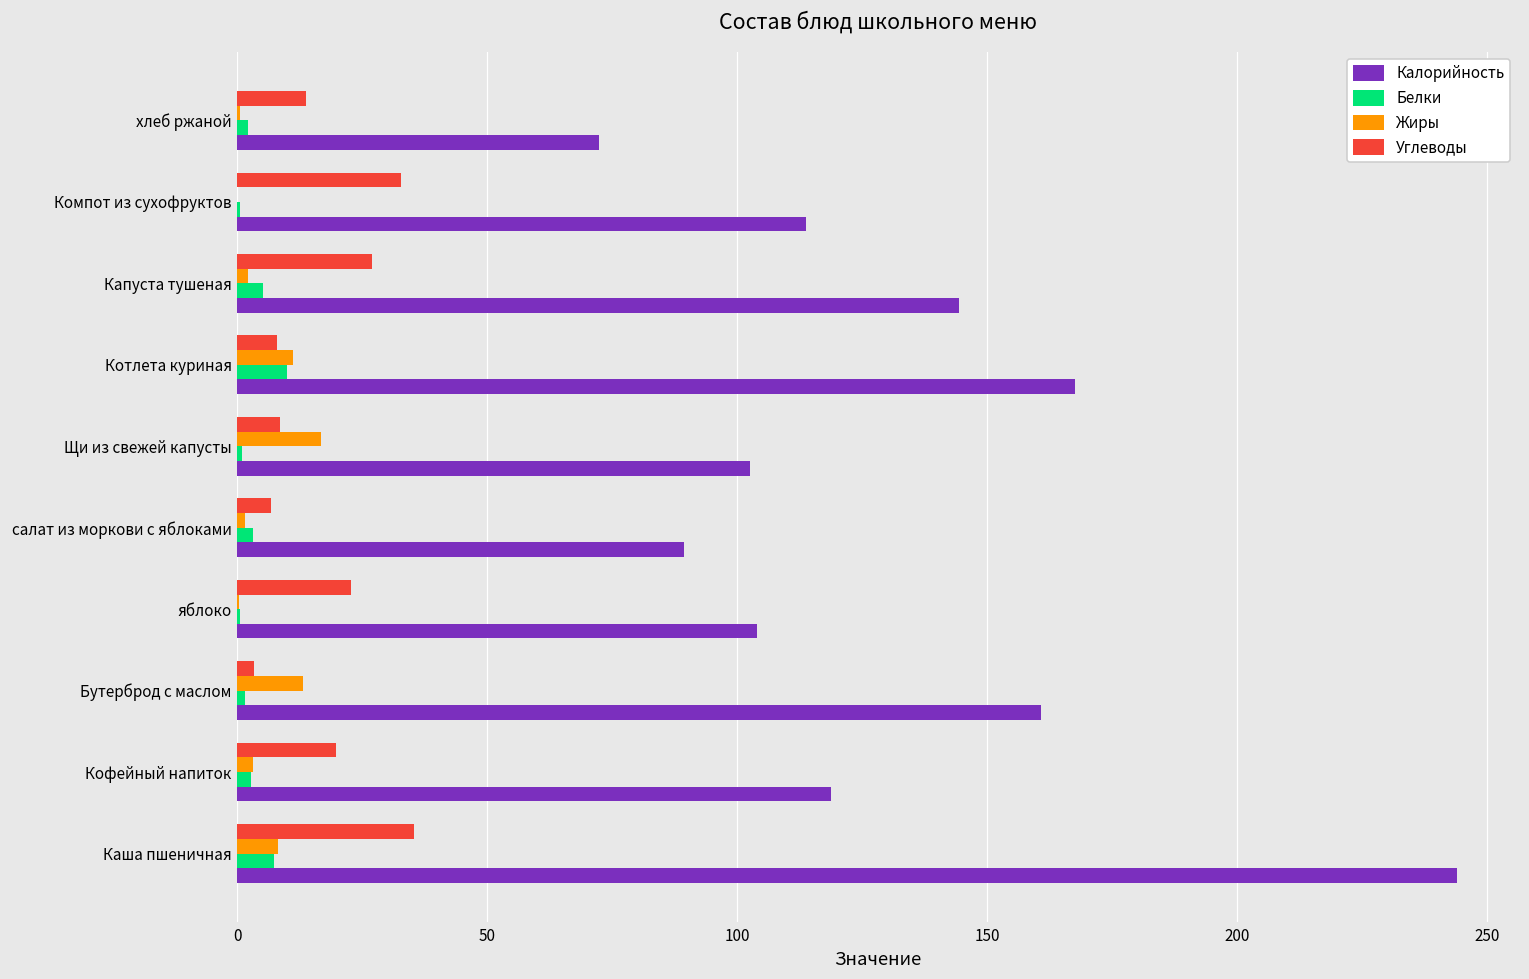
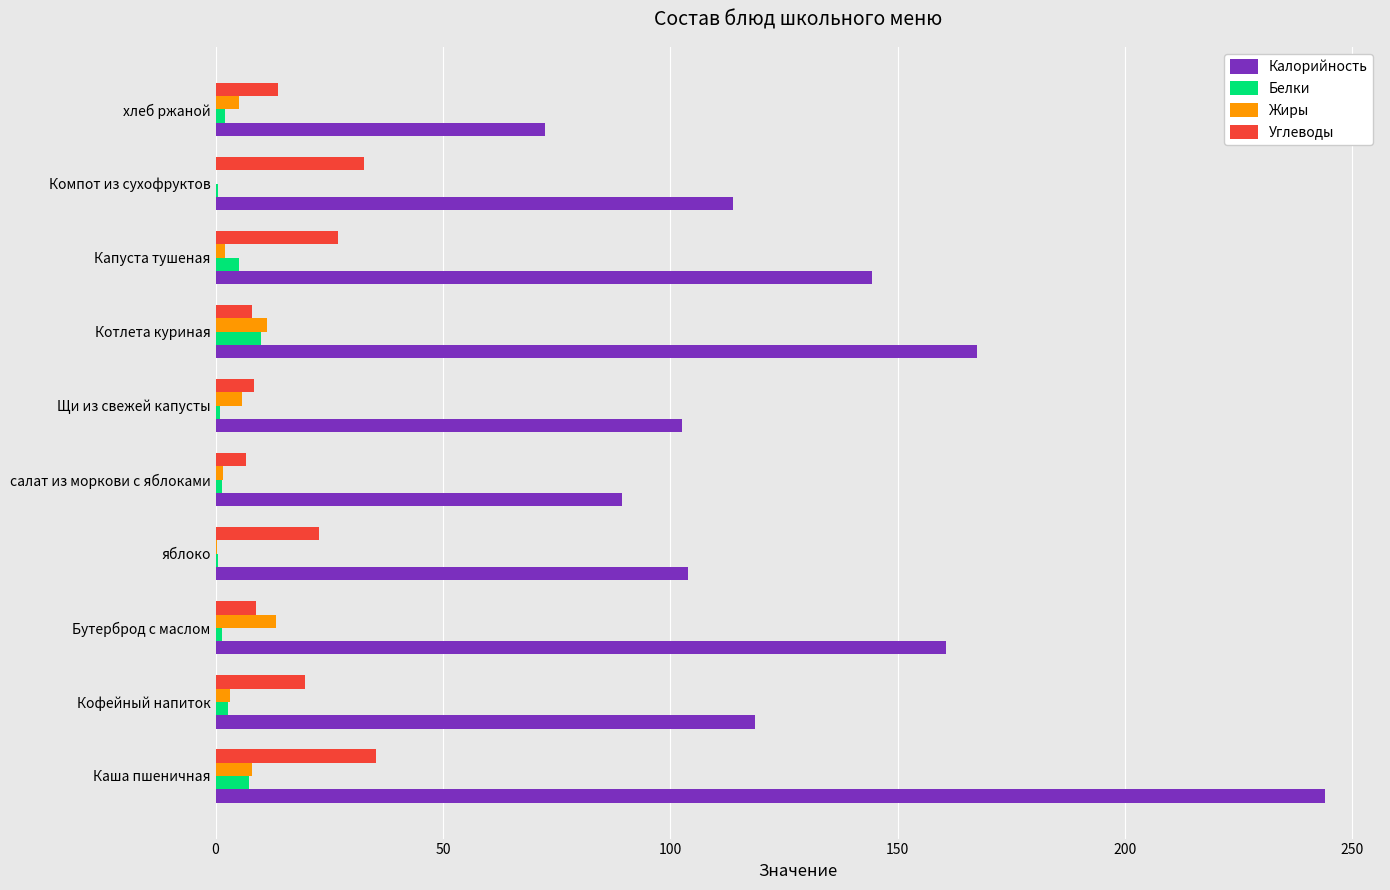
Жиры, хлеб ржаной: 0 -> 5
Жиры, Щи из свежей капусты: 17 -> 6
Белки, салат из моркови с яблоками: 3 -> 1
Углеводы, Бутерброд с маслом: 3 -> 9
